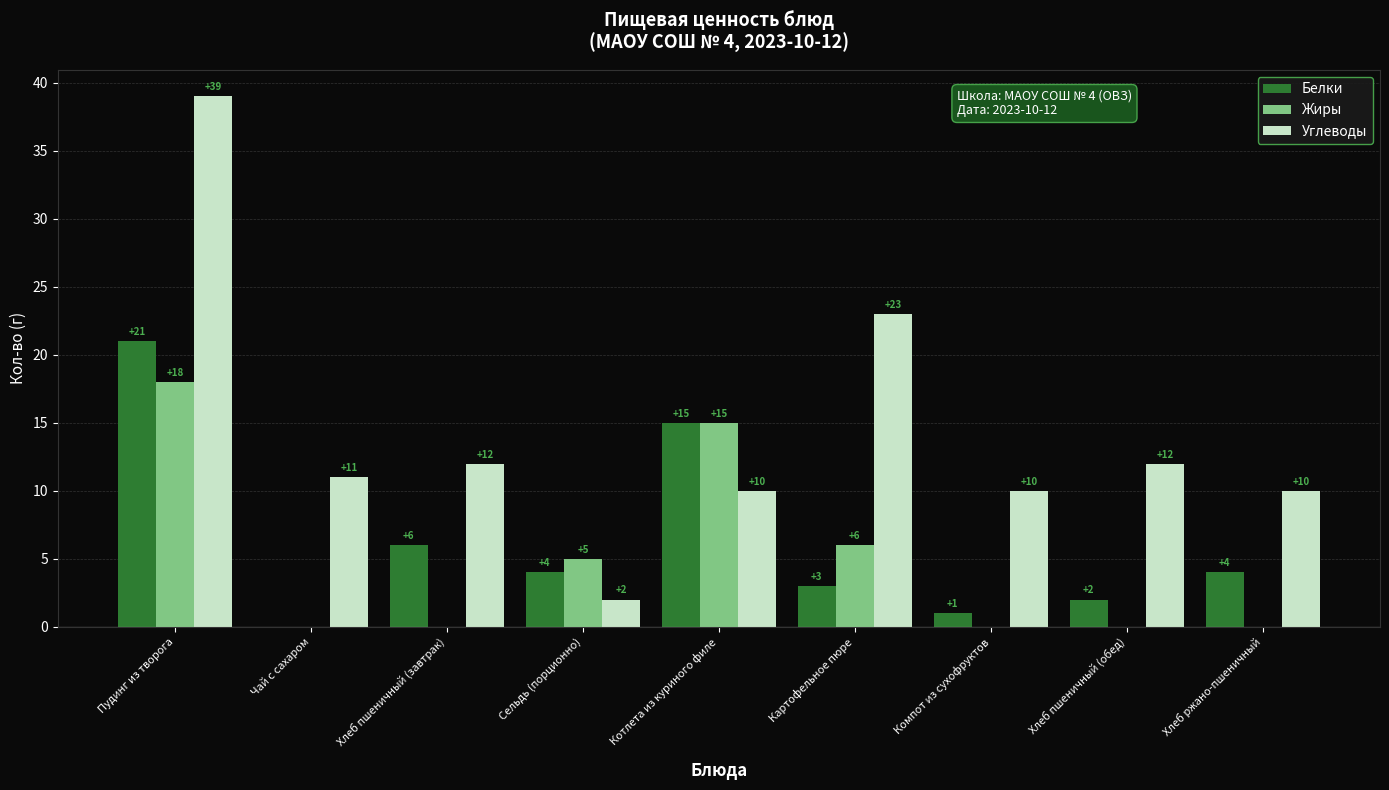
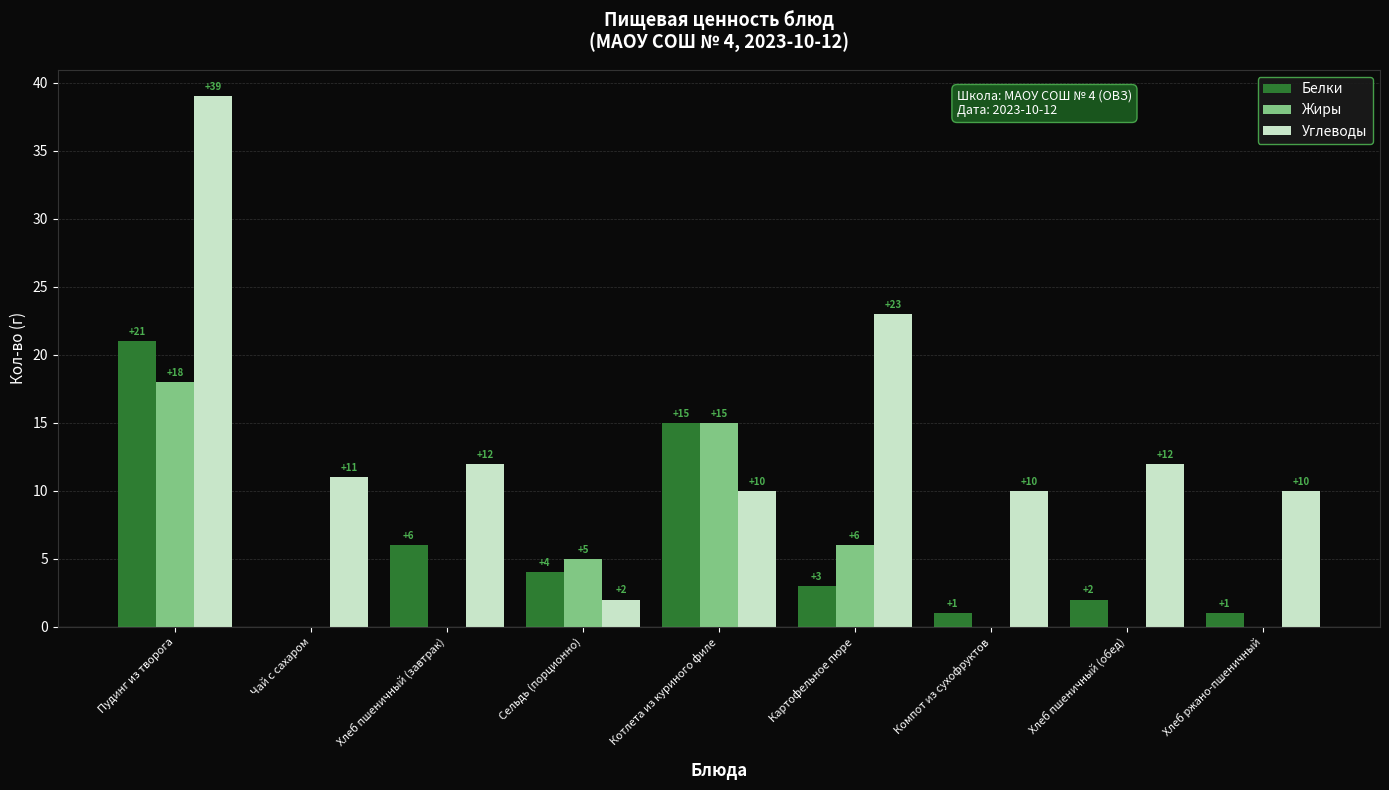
Белки, Хлеб ржано-пшеничный: +4 -> +1
